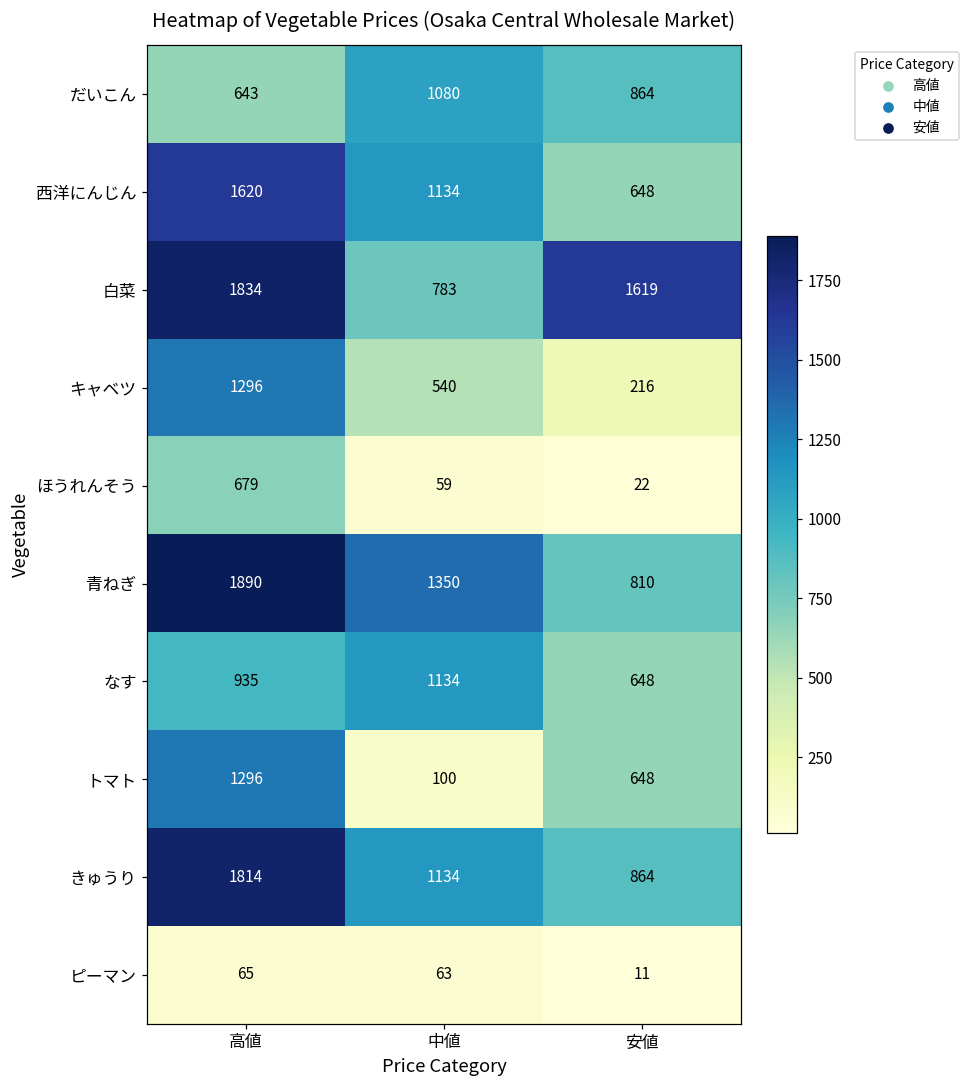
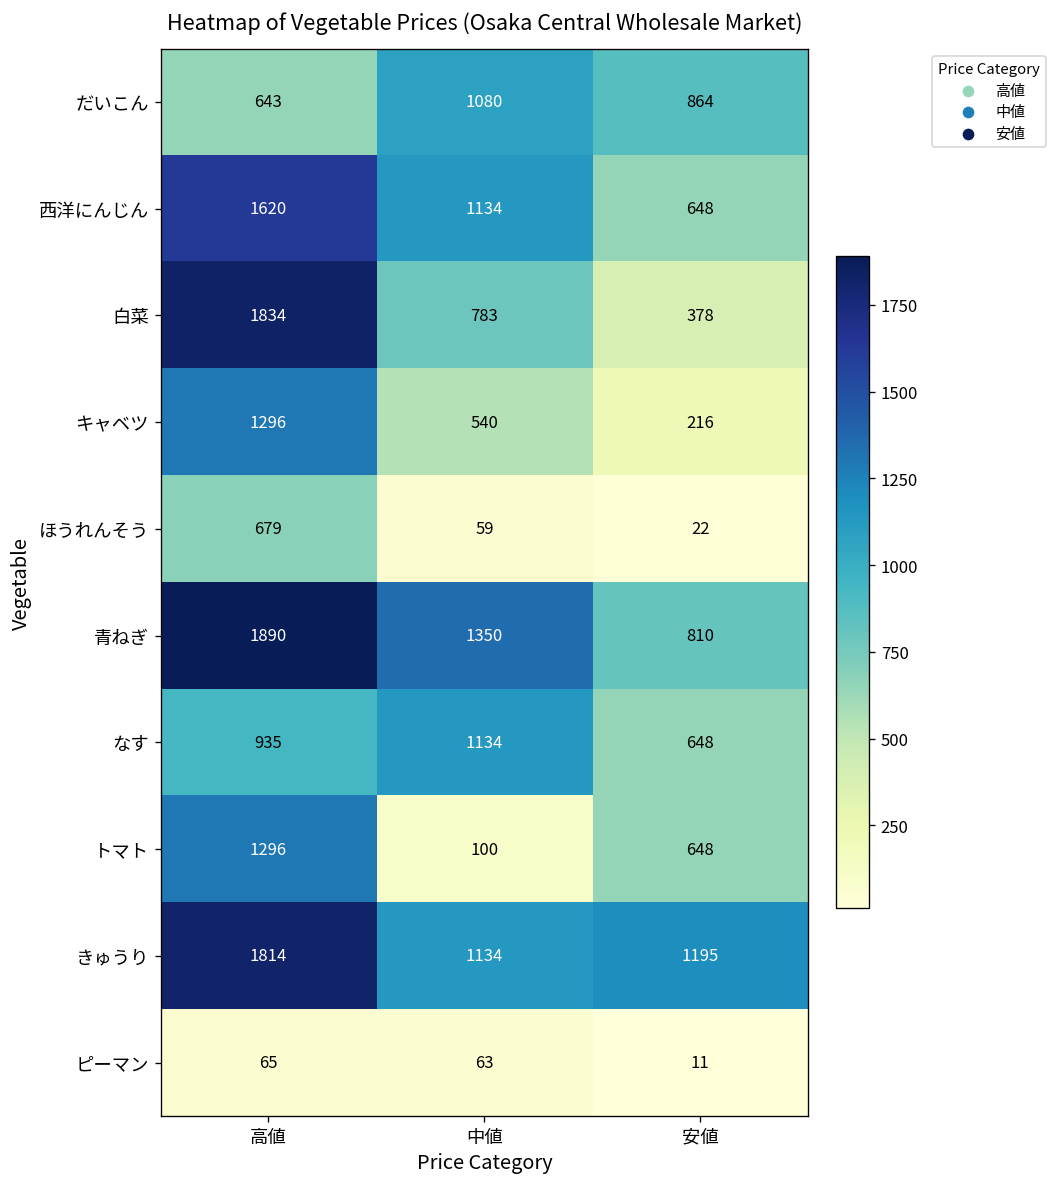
白菜, 安値: 1619 -> 378
きゅうり, 安値: 864 -> 1195
